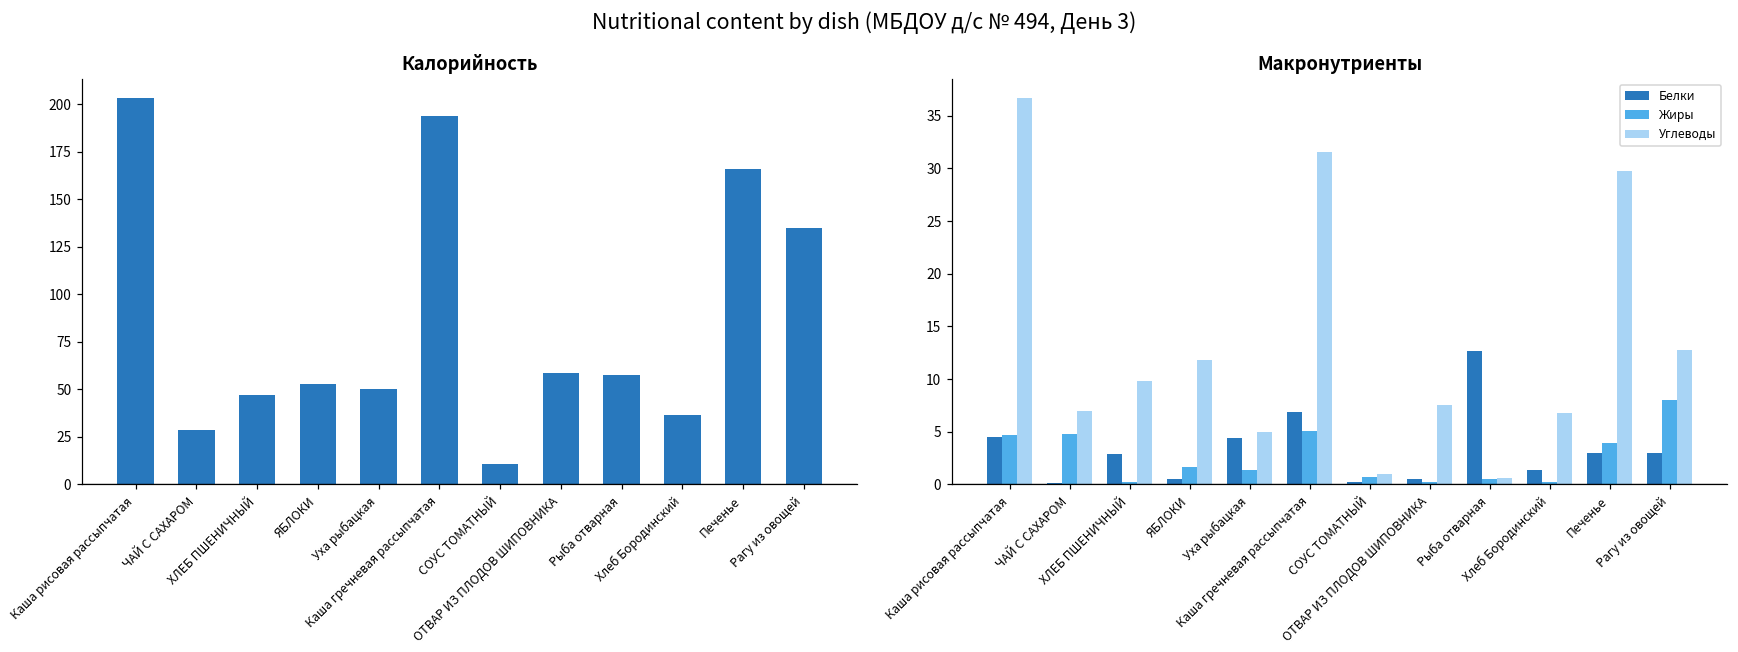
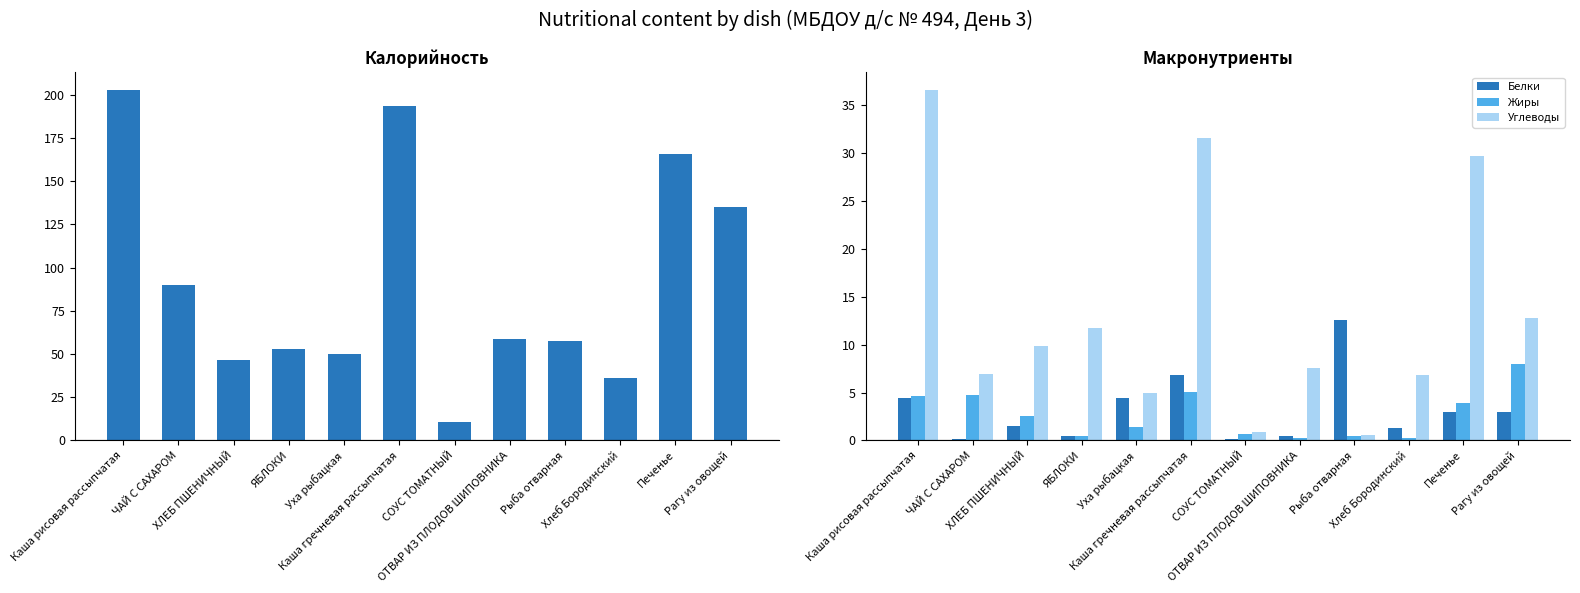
Калорийность, ЧАЙ С САХАРОМ: 29 -> 90
Макронутриенты, Белки, ХЛЕБ ПШЕНИЧНЫЙ: 3 -> 2
Макронутриенты, Жиры, ХЛЕБ ПШЕНИЧНЫЙ: 0 -> 3
Макронутриенты, Жиры, ЯБЛОКИ: 2 -> 0
